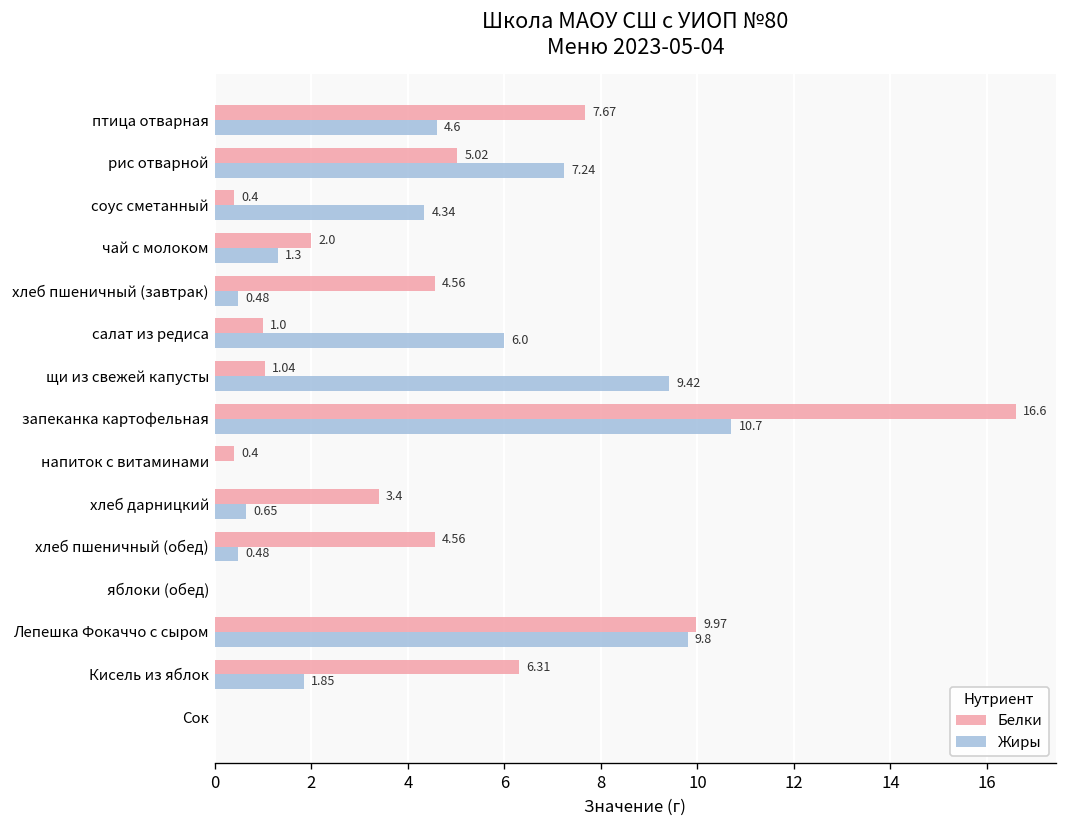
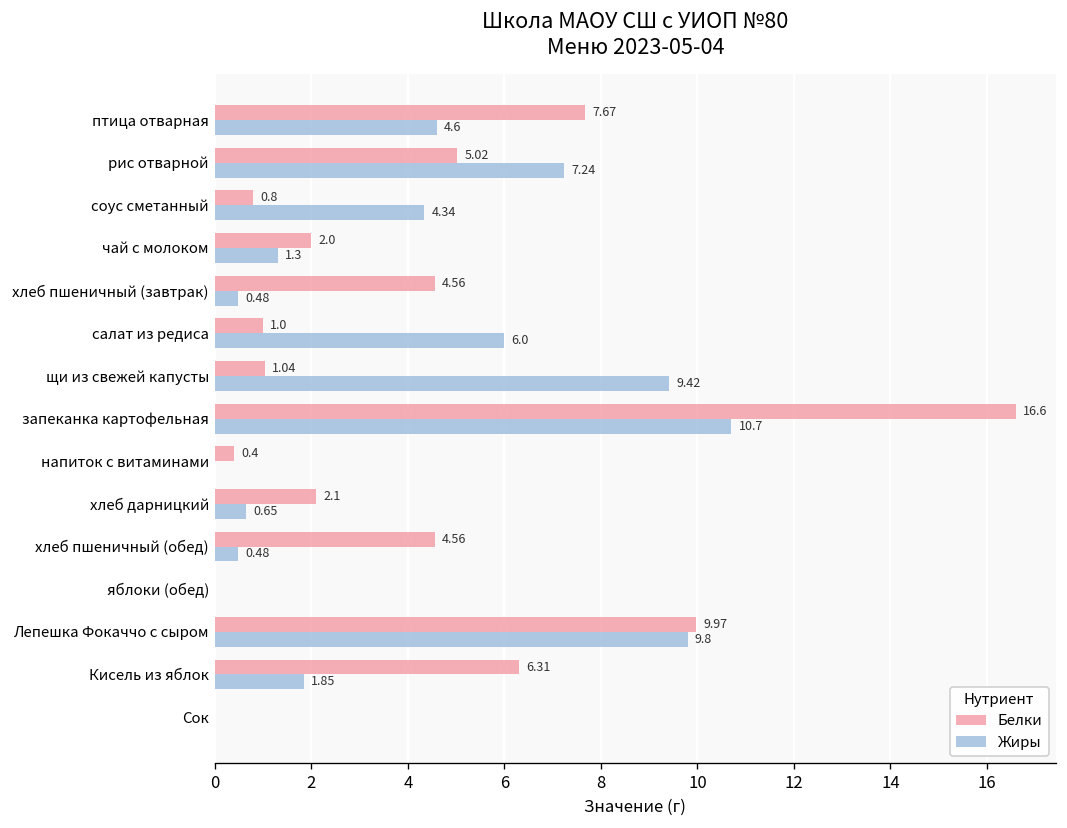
Белки, соус сметанный: 0.4 -> 0.8
Белки, хлеб дарницкий: 3.4 -> 2.1
